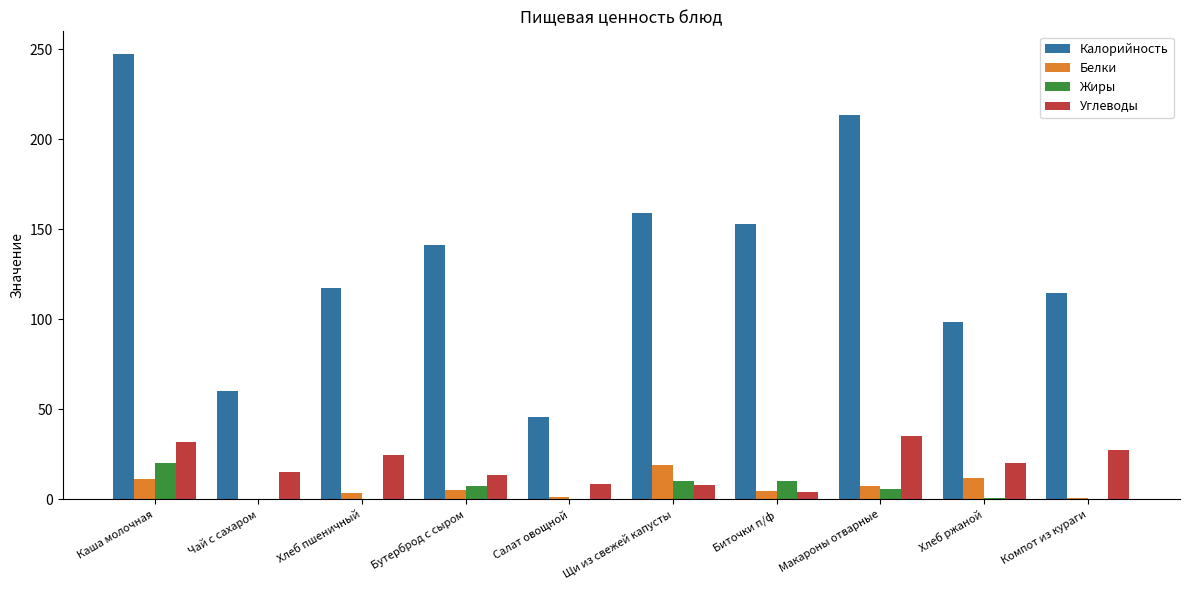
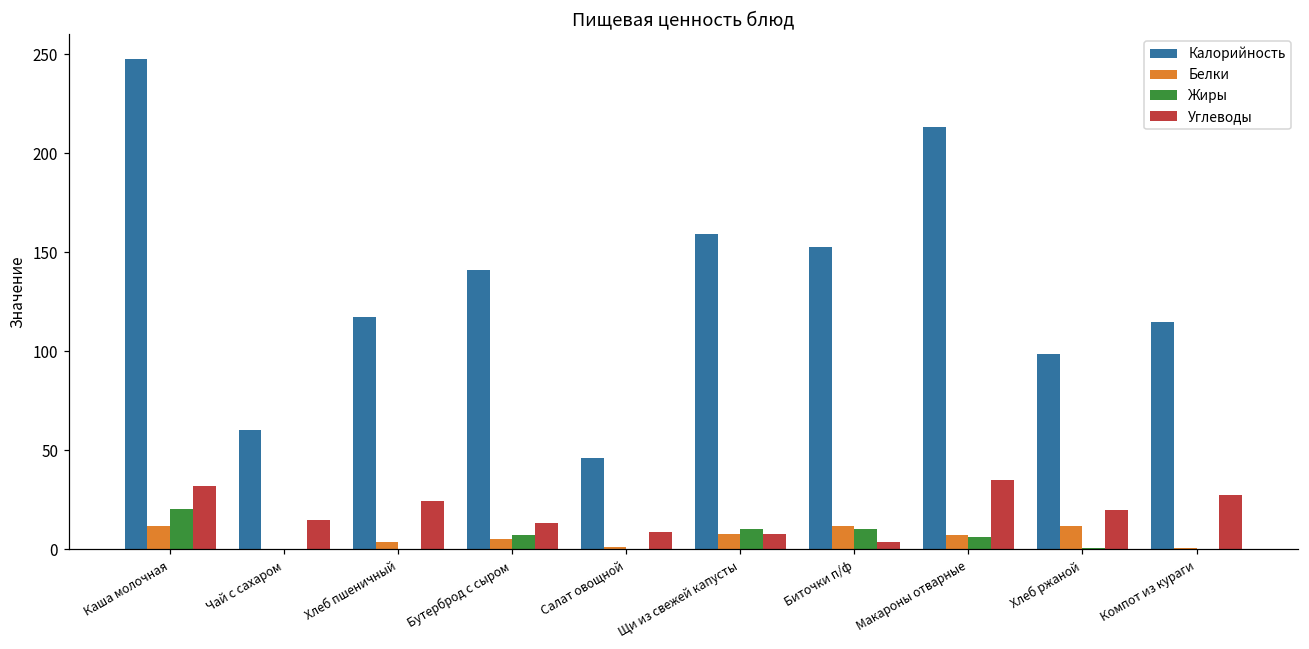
Белки, Щи из свежей капусты: 19 -> 8
Белки, Биточки п/ф: 5 -> 12
